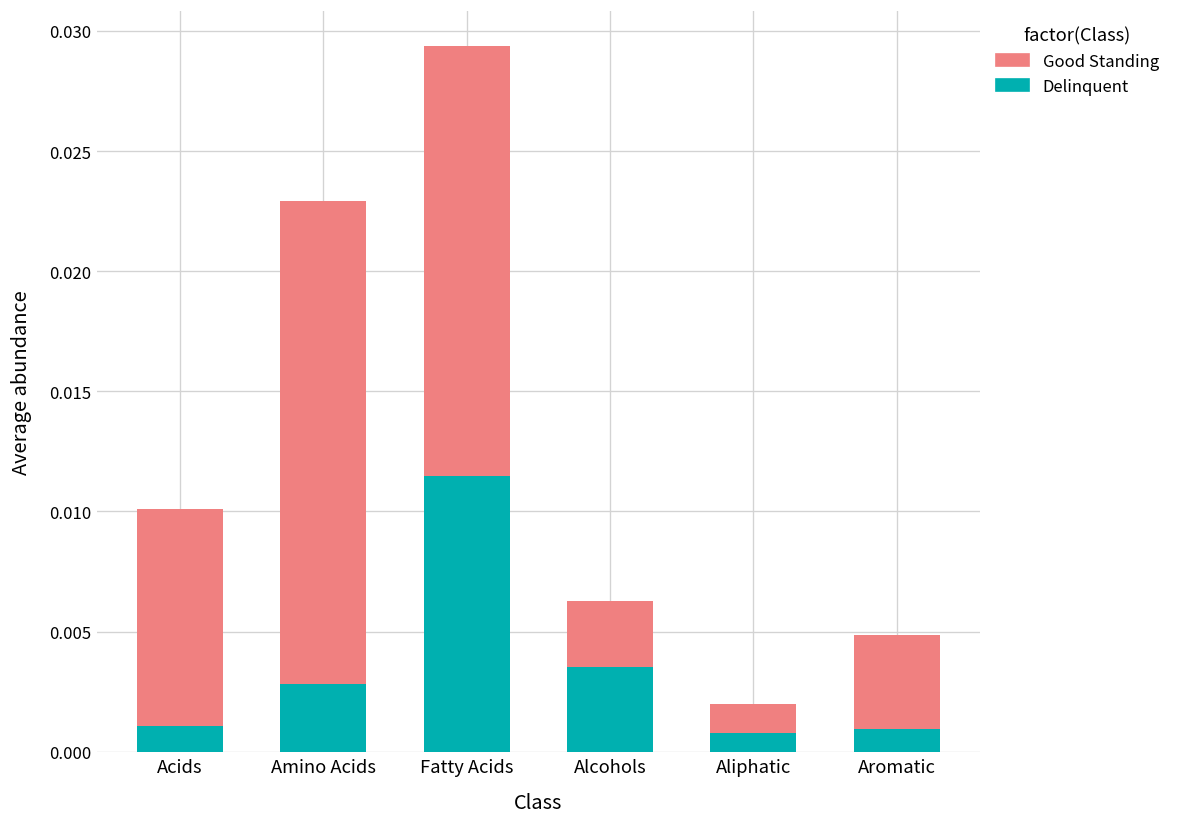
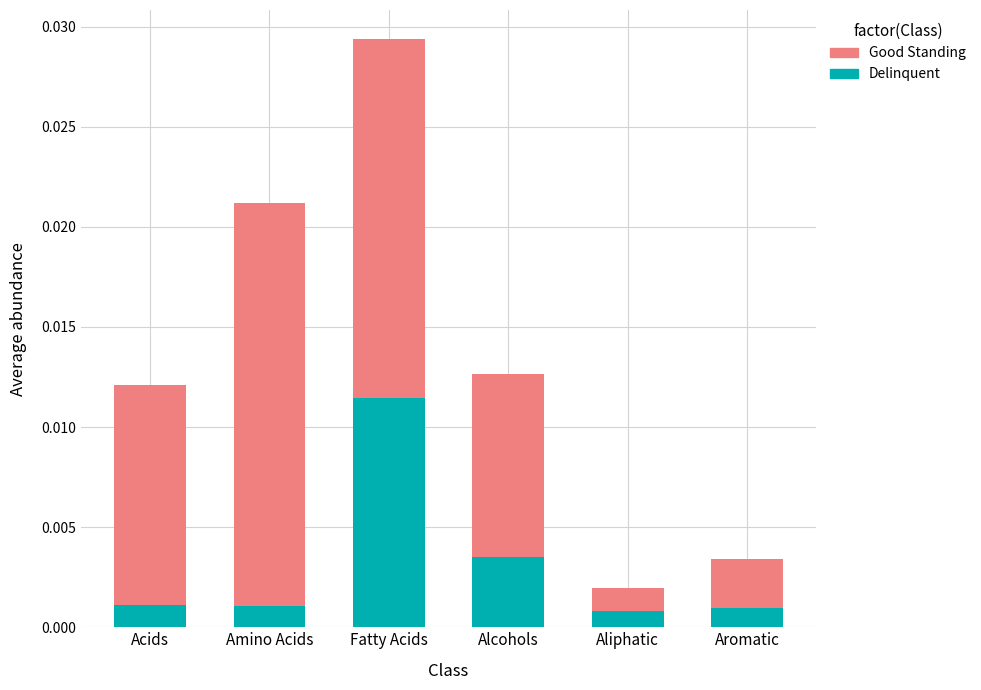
Good Standing, Acids: 0.009 -> 0.011
Delinquent, Amino Acids: 0.0028 -> 0.0011
Good Standing, Alcohols: 0.0027 -> 0.0092
Good Standing, Aromatic: 0.0039 -> 0.0025
